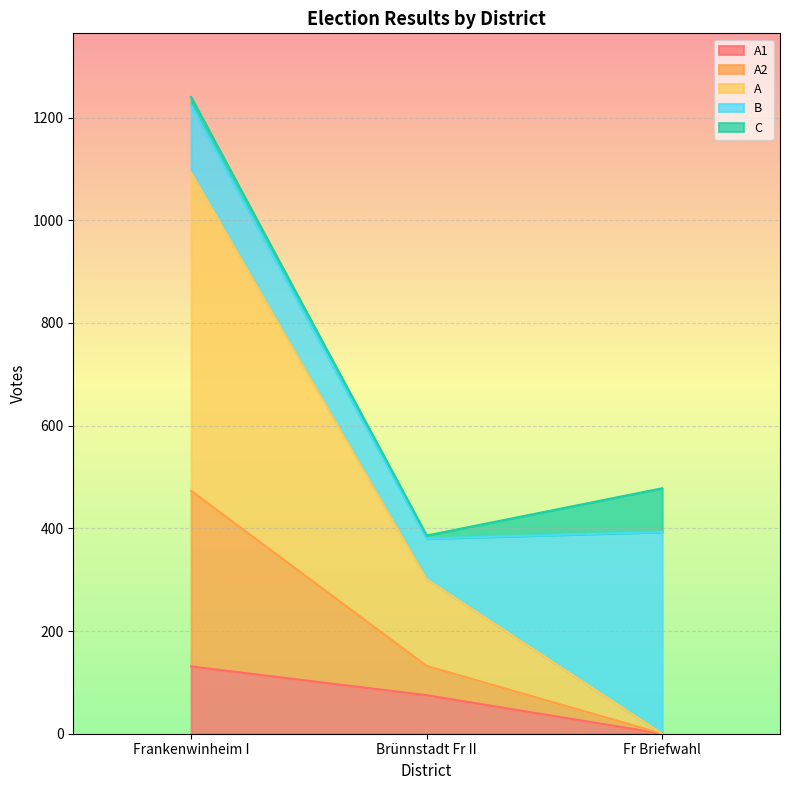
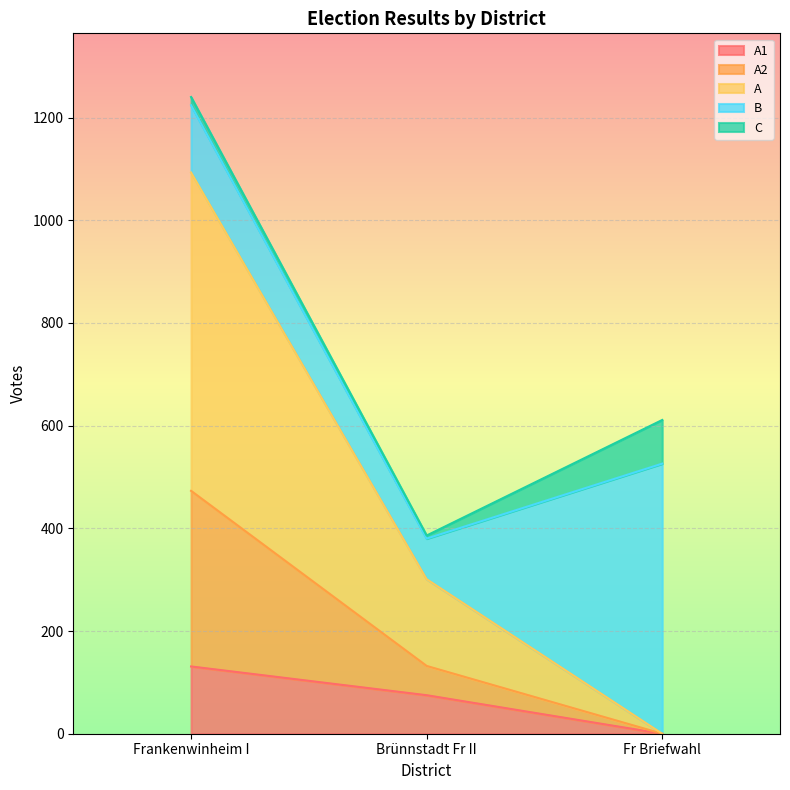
B, Fr Briefwahl: 390 -> 530
